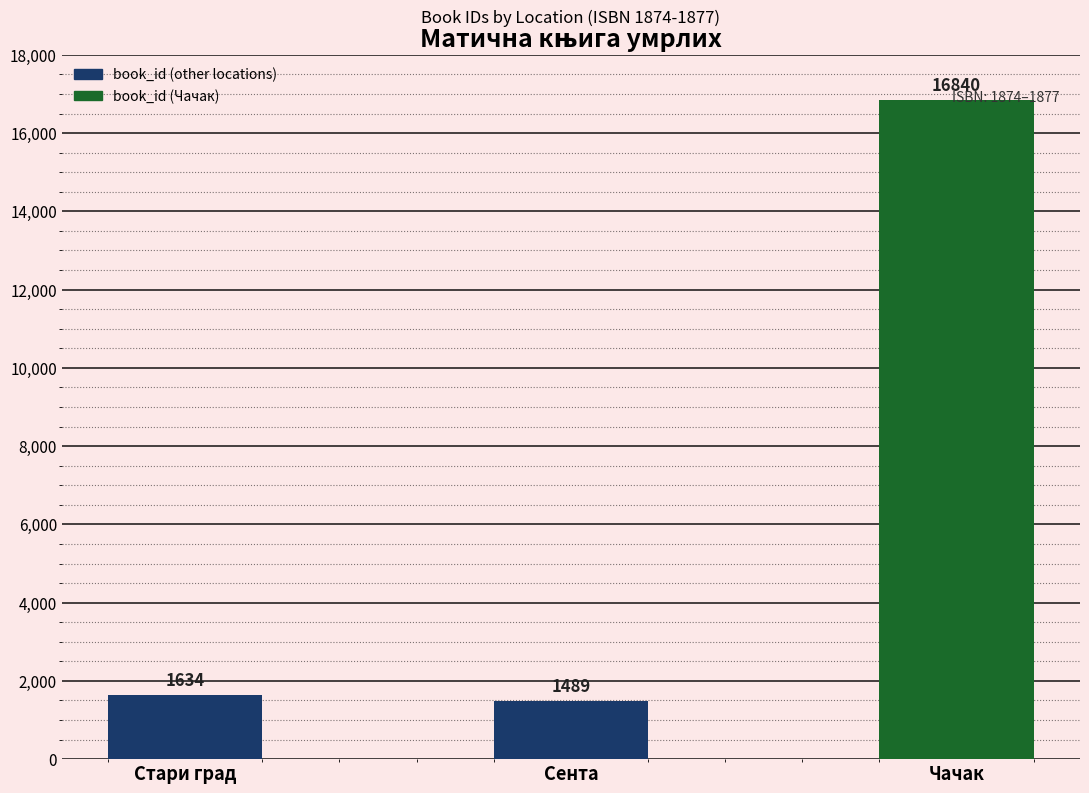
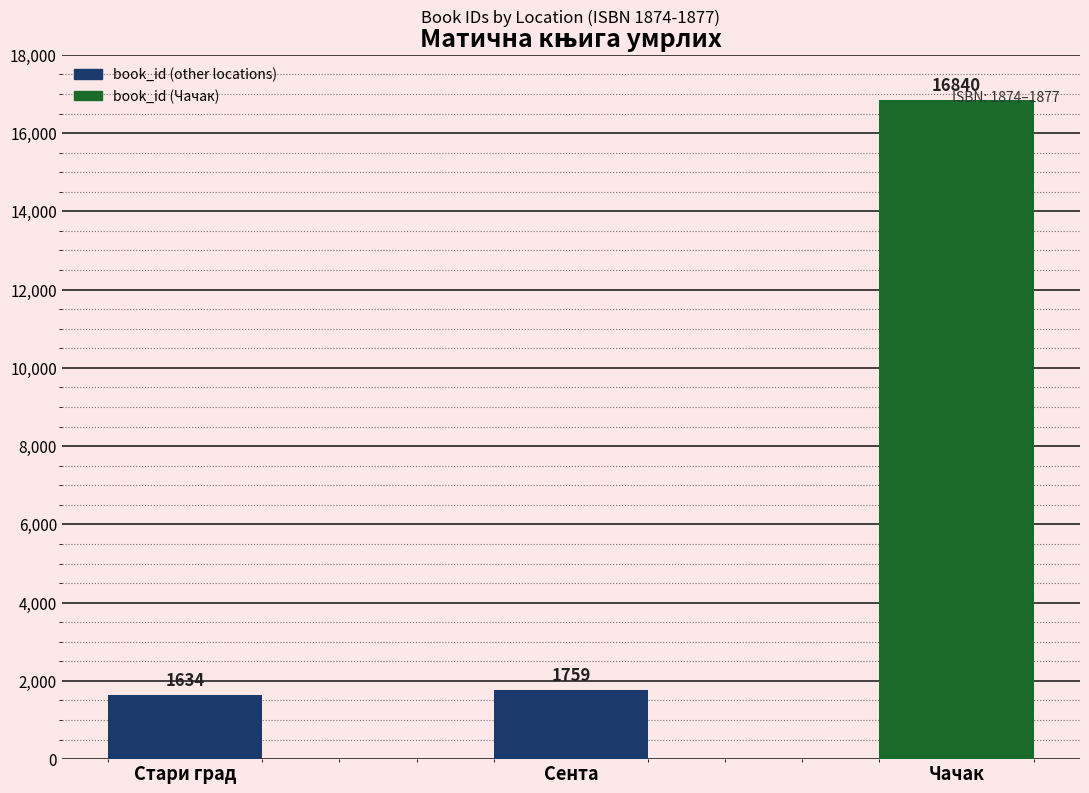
Сента: 1489 -> 1759
